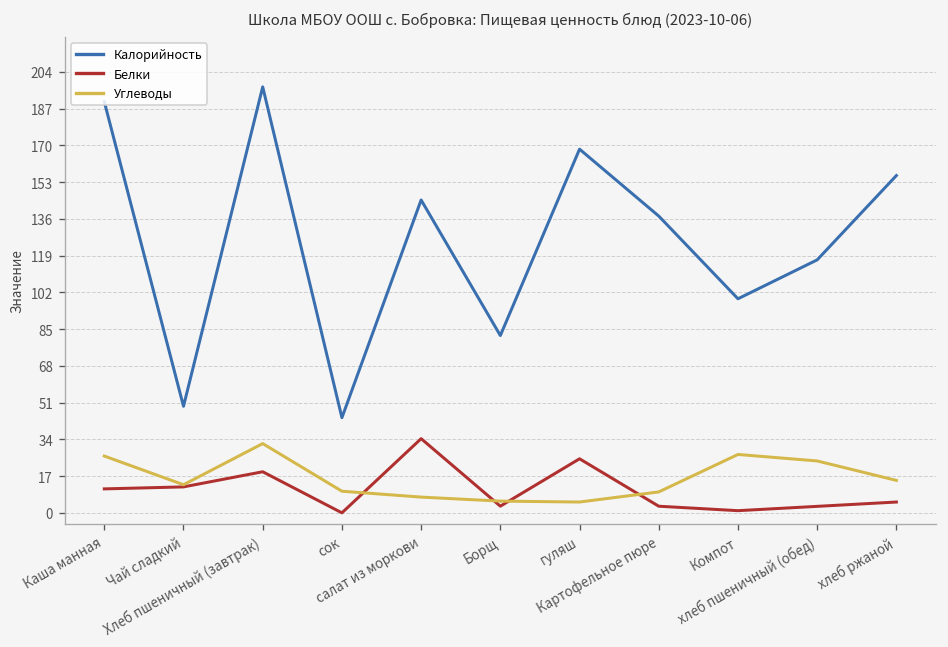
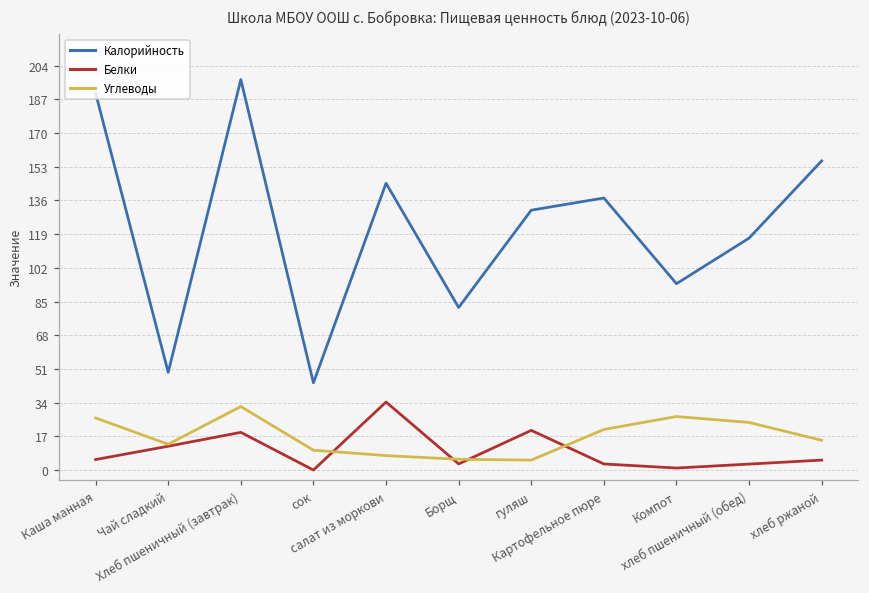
Белки, Каша манная: 11 -> 5
Калорийность, гуляш: 168 -> 131
Белки, гуляш: 25 -> 20
Углеводы, Картофельное пюре: 10 -> 20
Калорийность, Компот: 99 -> 94
